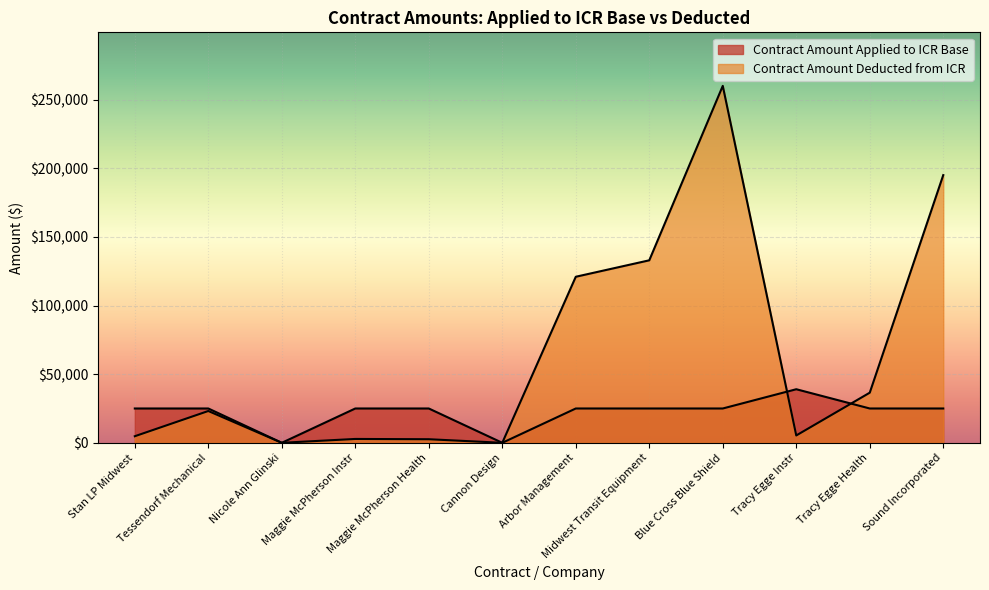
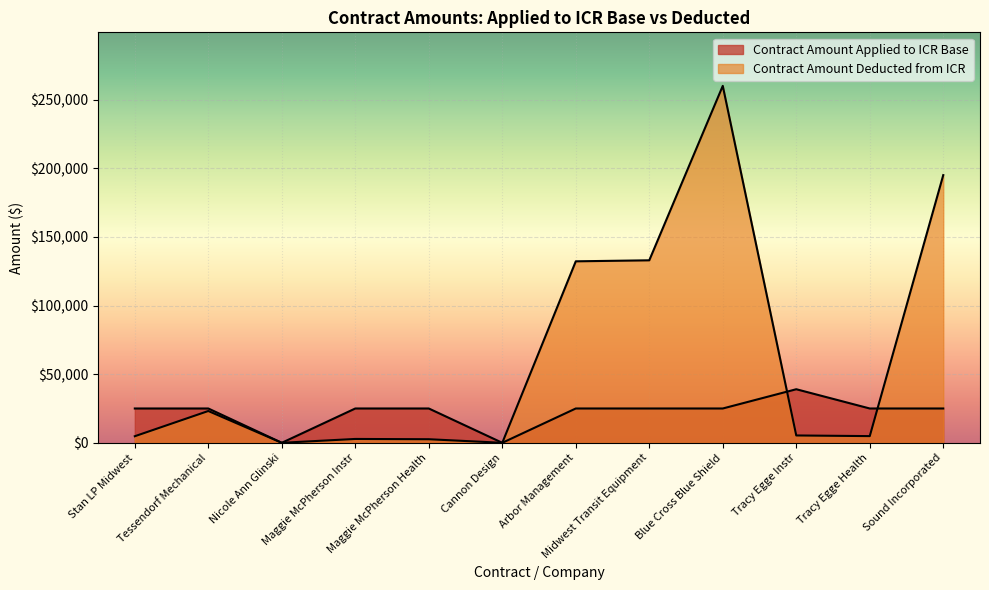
Contract Amount Deducted from ICR, Arbor Management: $121,000 -> $132,000
Contract Amount Deducted from ICR, Tracy Egge Health: $37,000 -> $5,000
